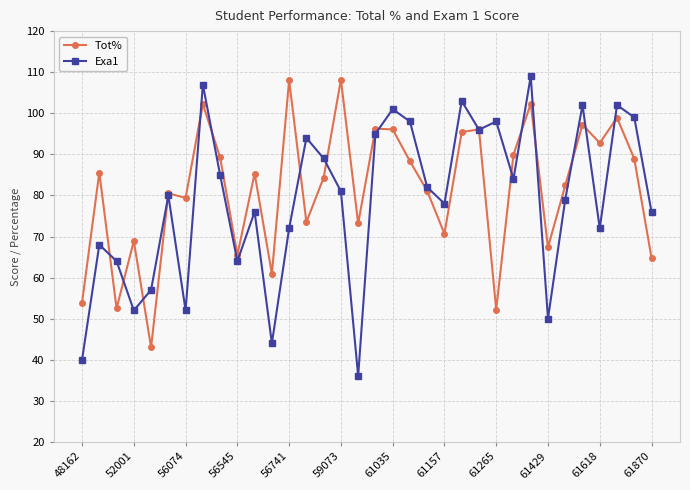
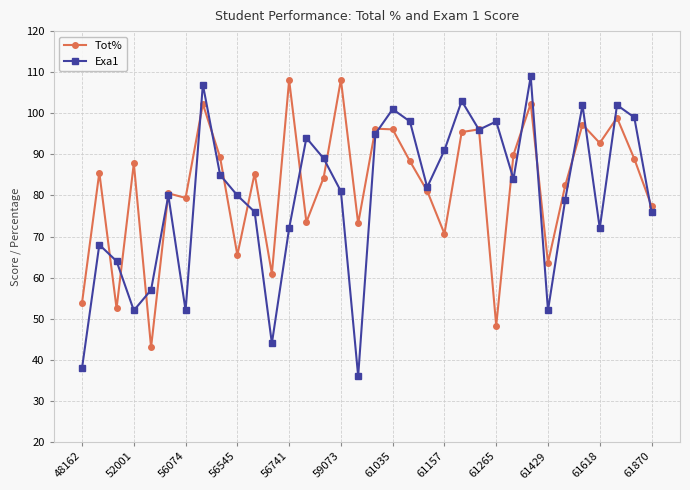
Exa1, 48162: 40 -> 38
Tot%, 52001: 69 -> 88
Exa1, 56545: 64 -> 80
Exa1, 61157: 78 -> 91
Tot%, 61265: 52 -> 48
Tot%, 61429: 67 -> 64
Exa1, 61429: 50 -> 52
Tot%, 61870: 65 -> 77
